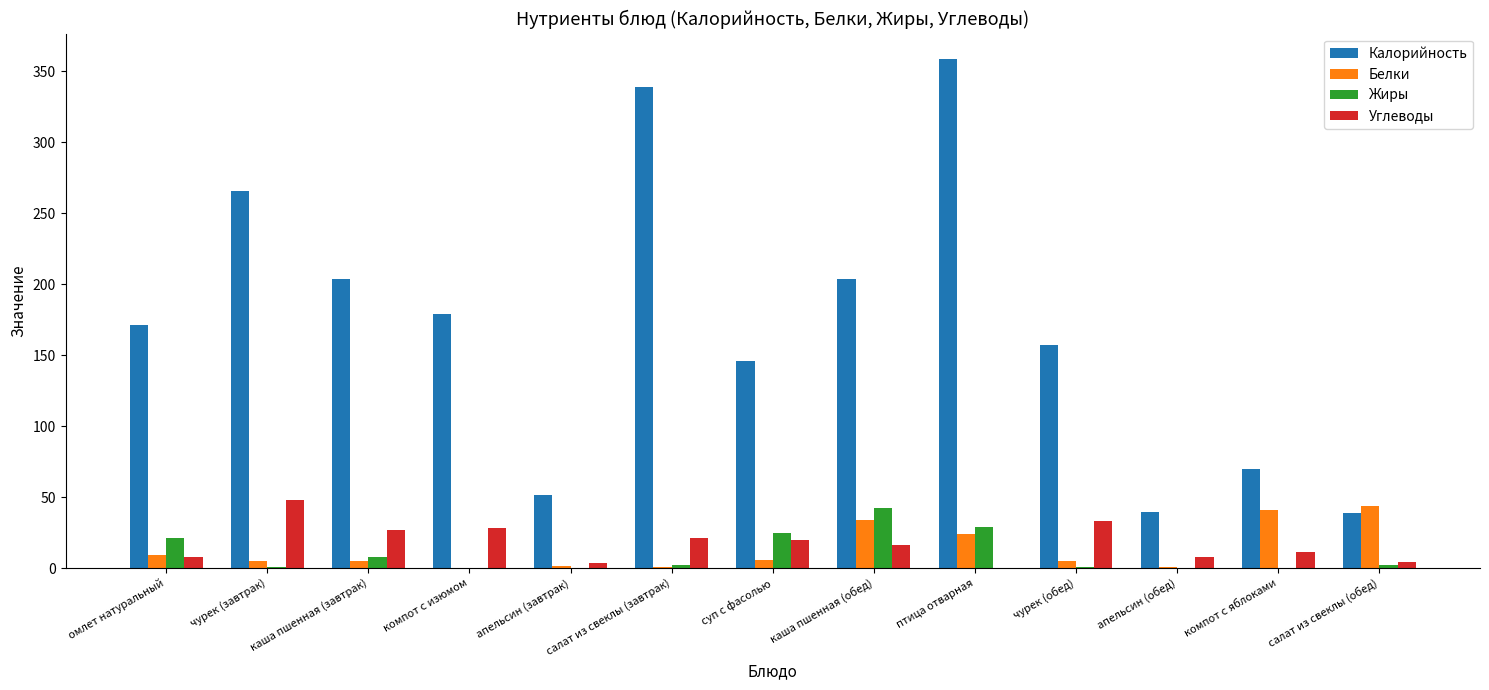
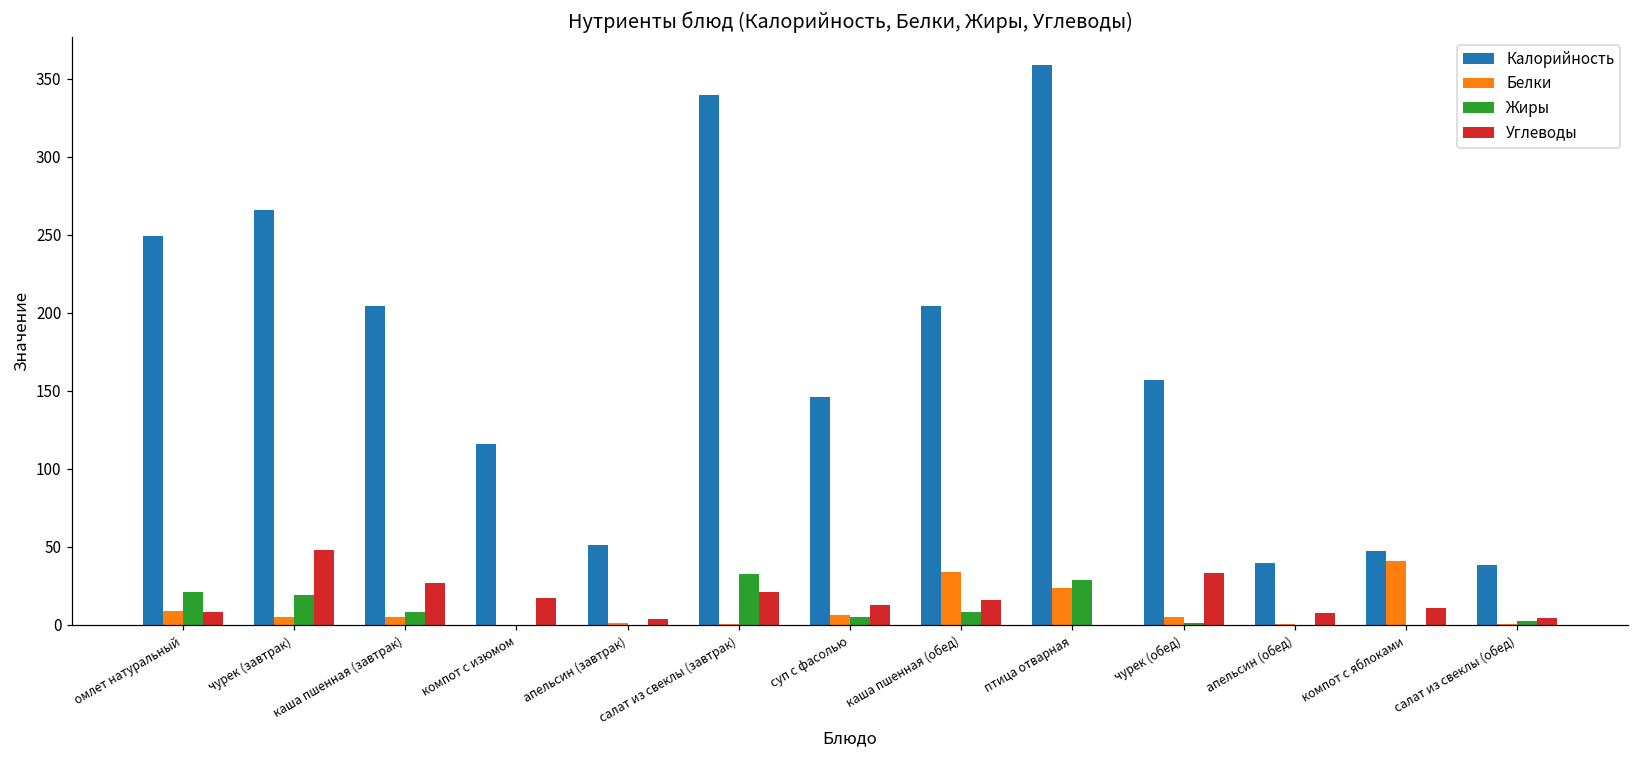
Калорийность, омлет натуральный: 171 -> 249
Жиры, чурек (завтрак): 1 -> 19
Калорийность, компот с изюмом: 179 -> 116
Углеводы, компот с изюмом: 28 -> 17
Жиры, салат из свеклы (завтрак): 2 -> 32
Жиры, суп с фасолью: 25 -> 5
Углеводы, суп с фасолью: 20 -> 13
Жиры, каша пшенная (обед): 42 -> 8
Калорийность, компот с яблоками: 70 -> 47
Белки, салат из свеклы (обед): 44 -> 1
